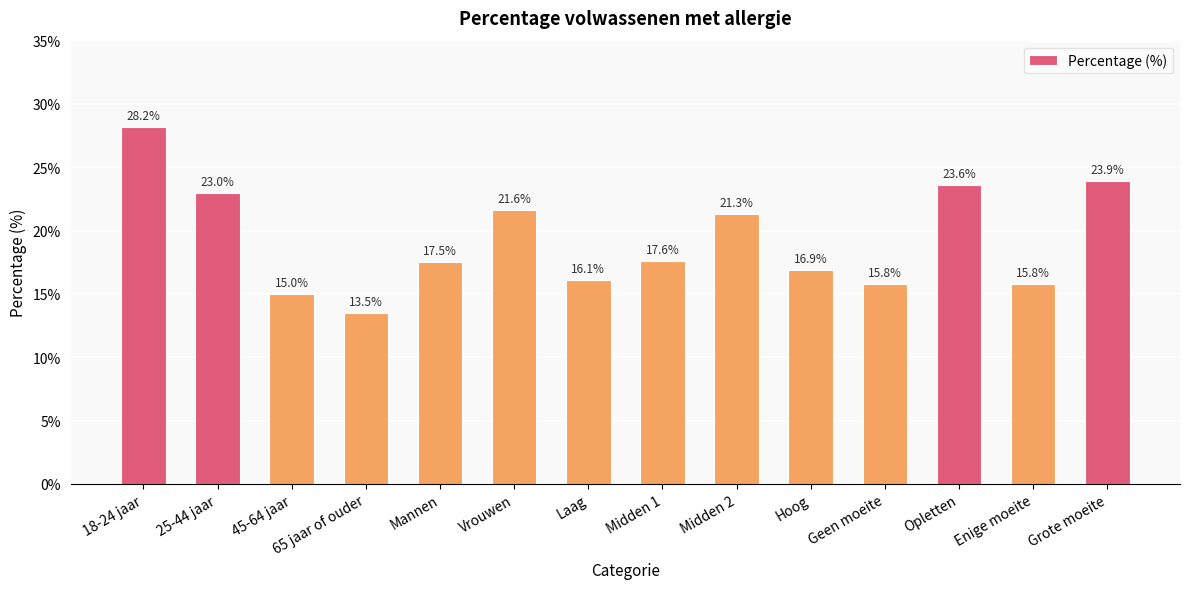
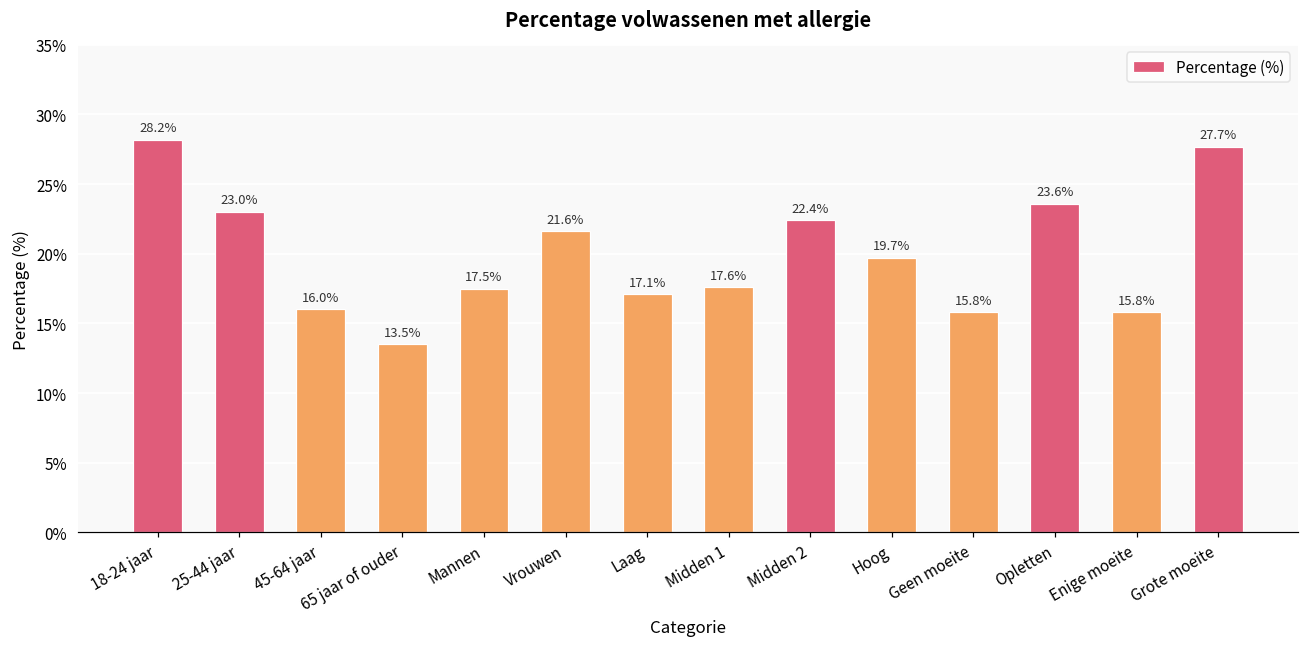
45-64 jaar: 15.0% -> 16.0%
Laag: 16.1% -> 17.1%
Midden 2: 21.3% -> 22.4%
Hoog: 16.9% -> 19.7%
Grote moeite: 23.9% -> 27.7%
